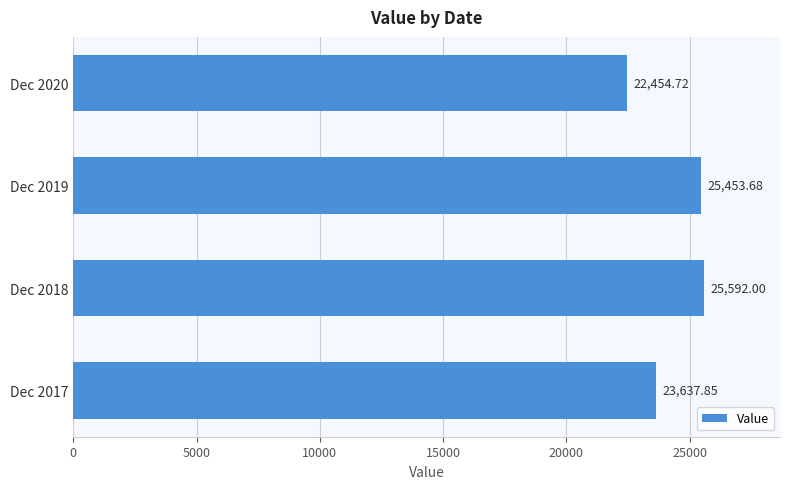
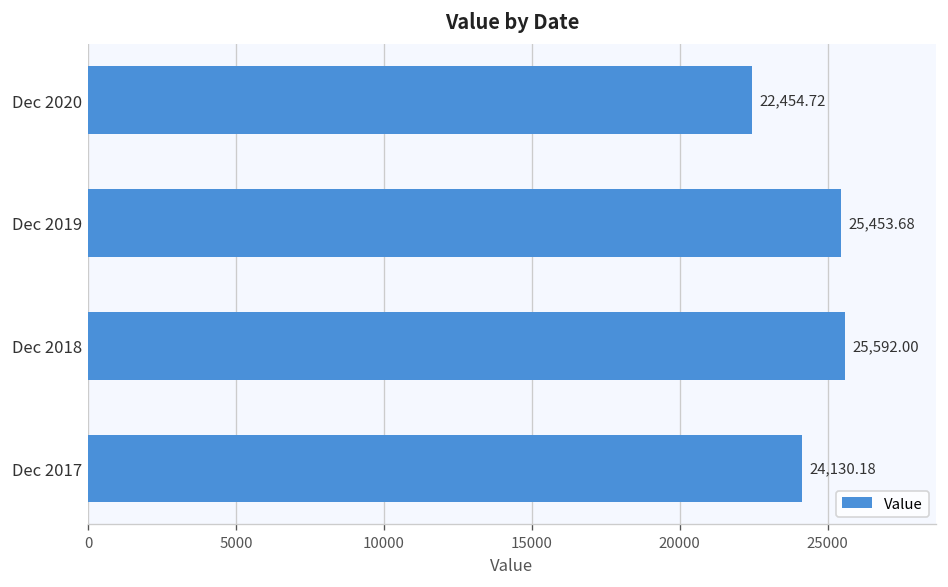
Dec 2017: 23,637.85 -> 24,130.18
